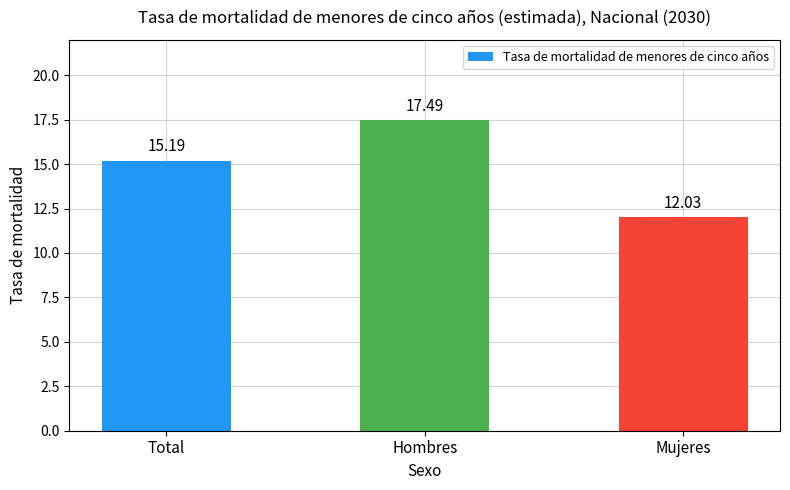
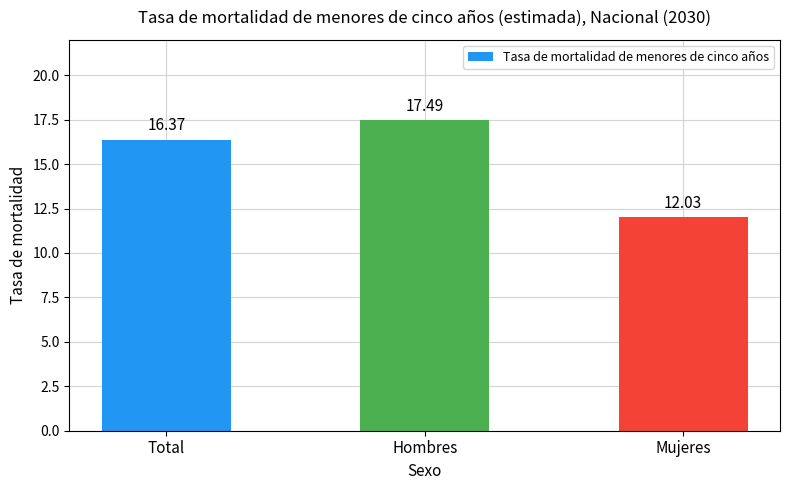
Total: 15.19 -> 16.37
